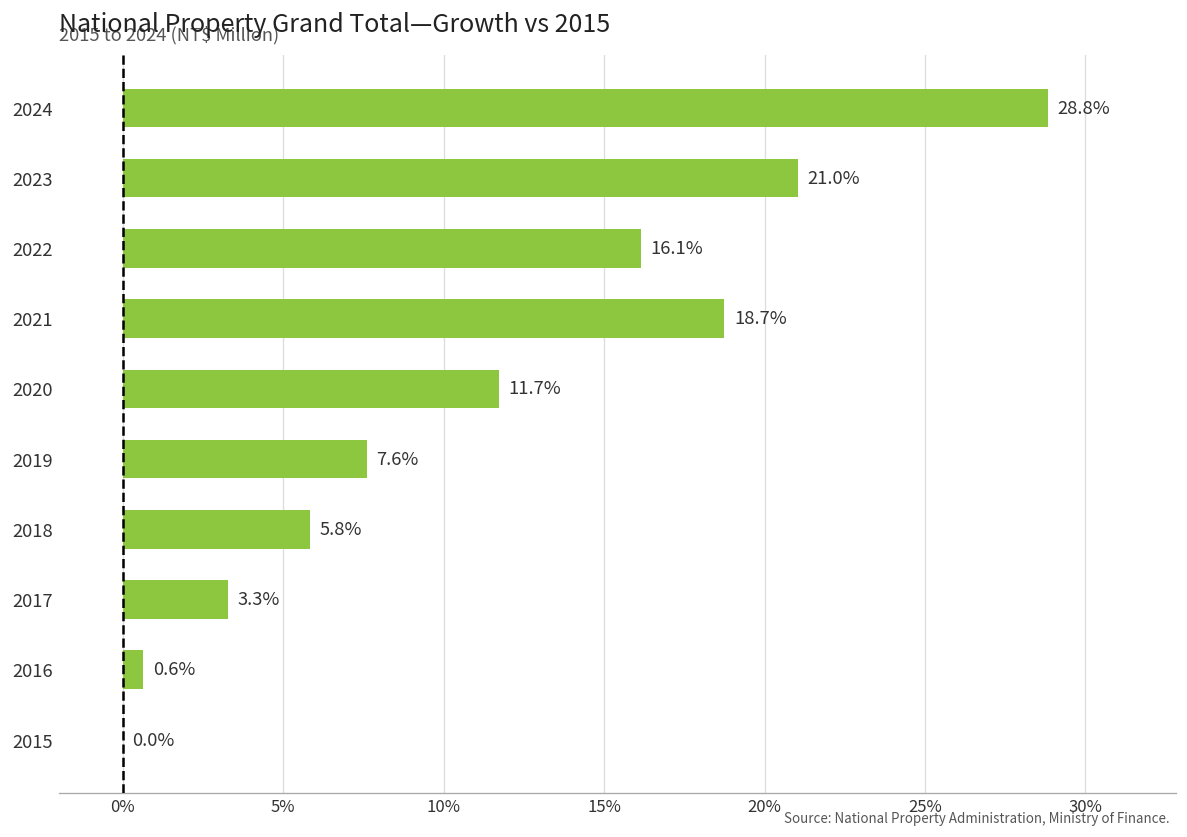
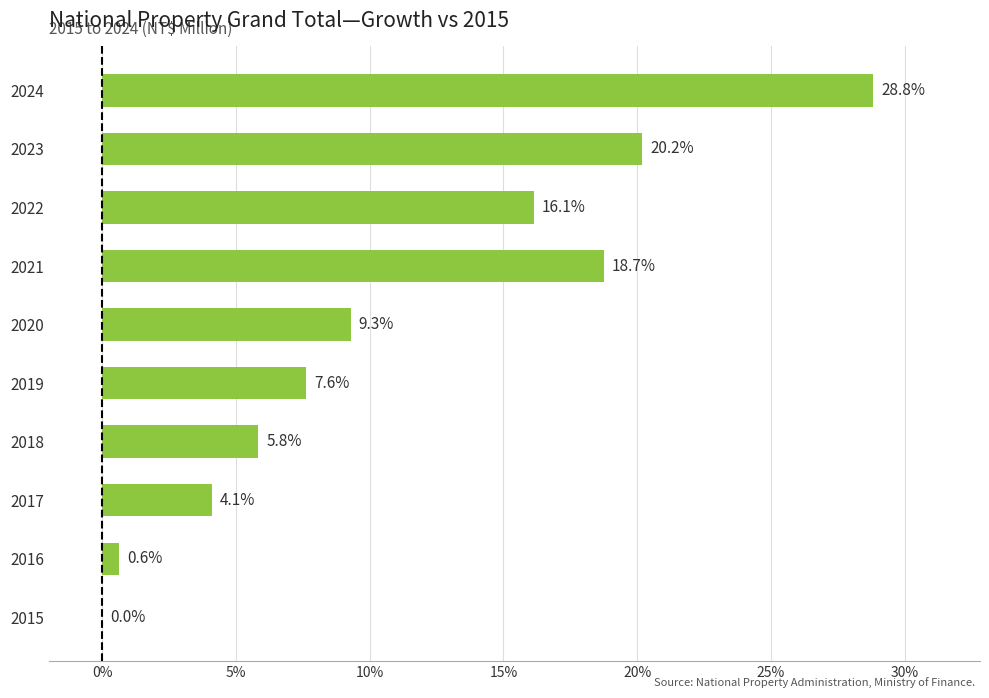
2023: 21.0% -> 20.2%
2020: 11.7% -> 9.3%
2017: 3.3% -> 4.1%
